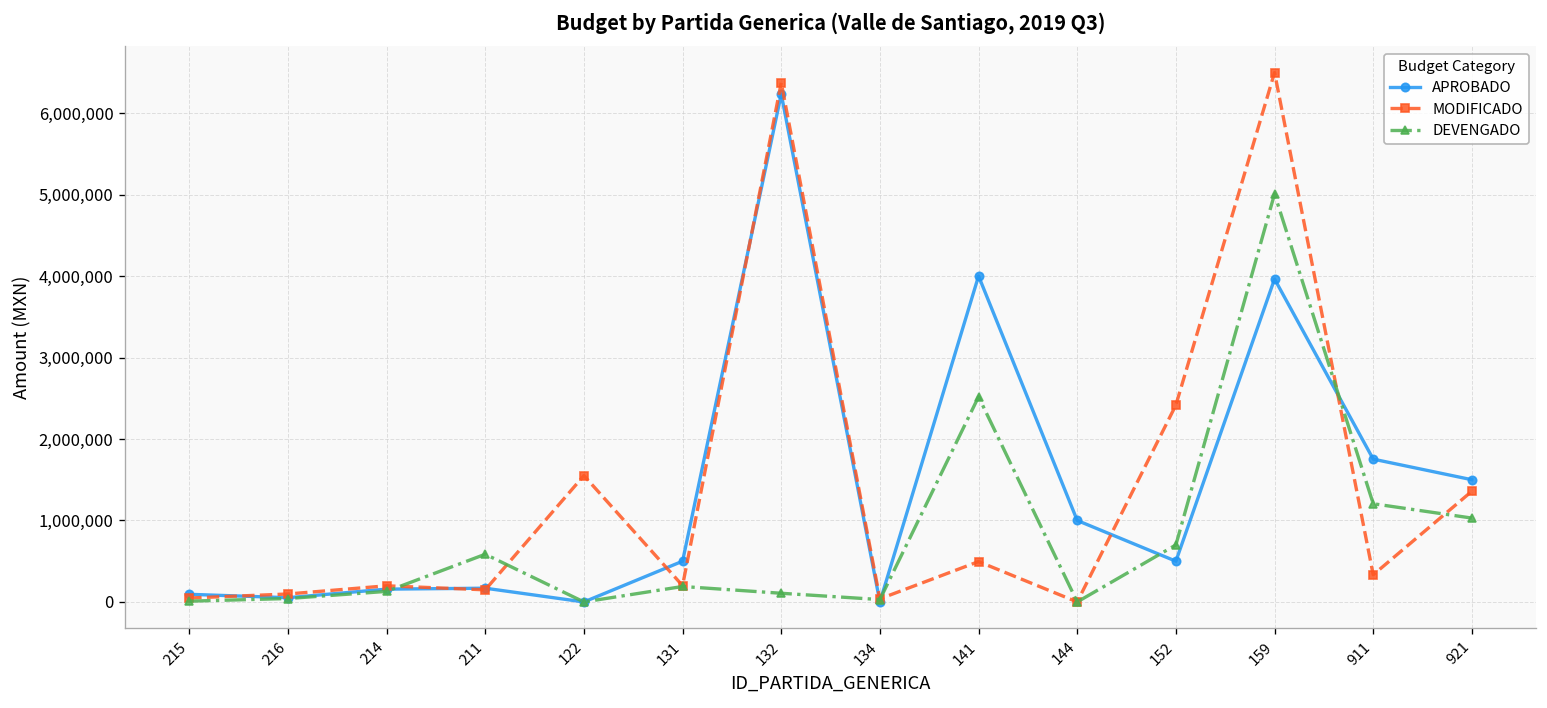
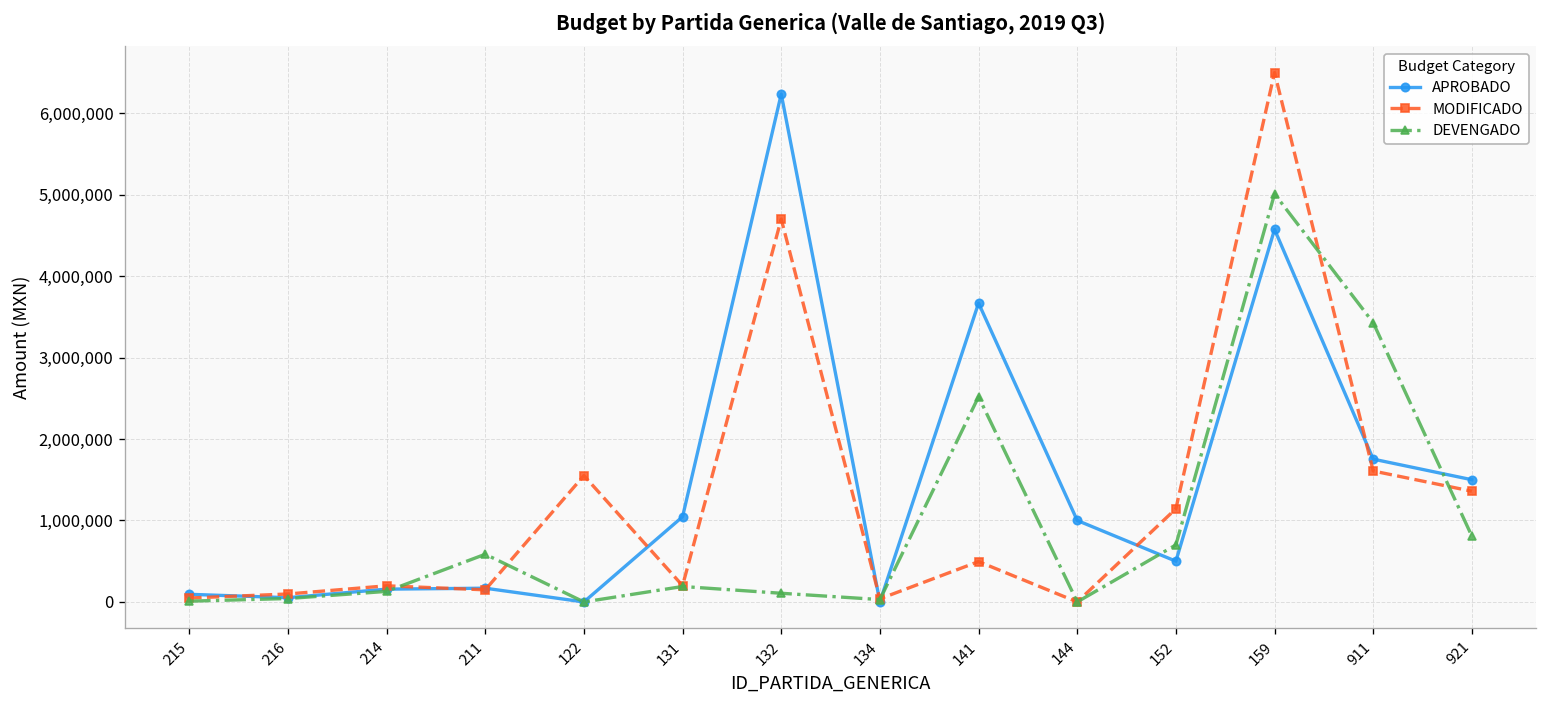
APROBADO, 131: 500,000 -> 1,000,000
MODIFICADO, 132: 6,400,000 -> 4,700,000
APROBADO, 141: 4,000,000 -> 3,700,000
MODIFICADO, 152: 2,400,000 -> 1,100,000
APROBADO, 159: 4,000,000 -> 4,600,000
MODIFICADO, 911: 300,000 -> 1,600,000
DEVENGADO, 911: 1,200,000 -> 3,400,000
DEVENGADO, 921: 1,000,000 -> 800,000
